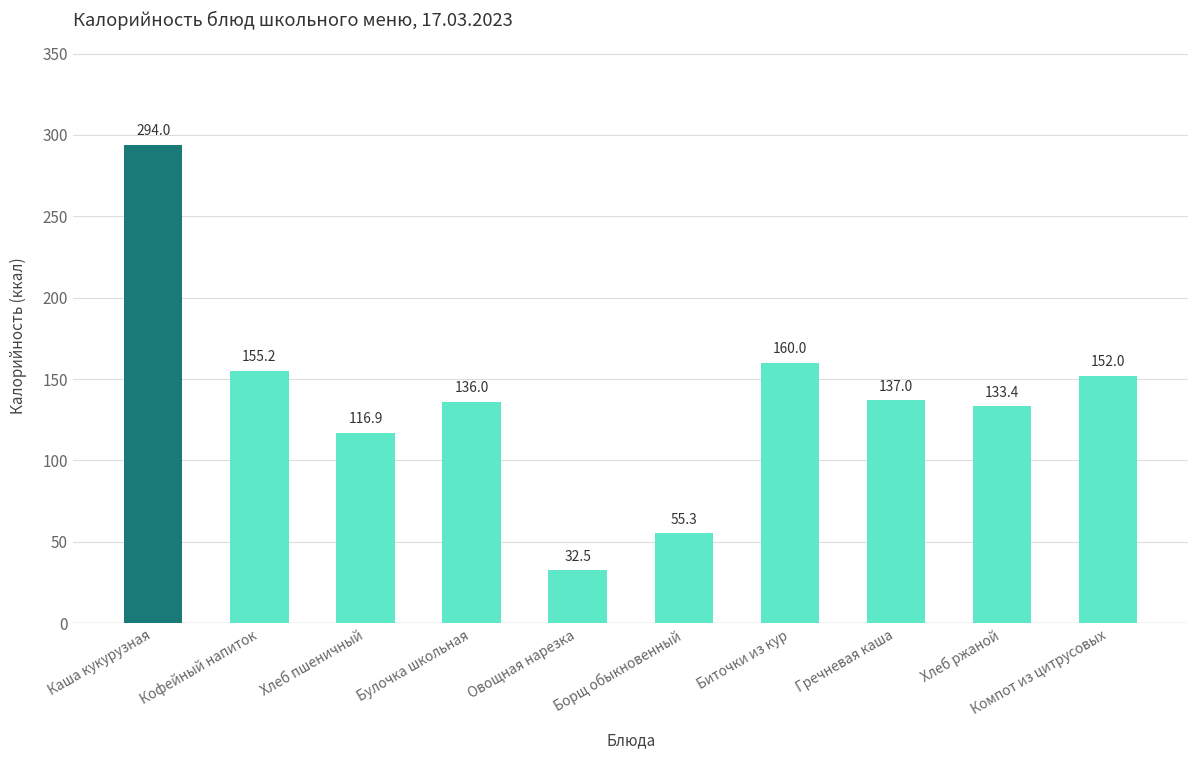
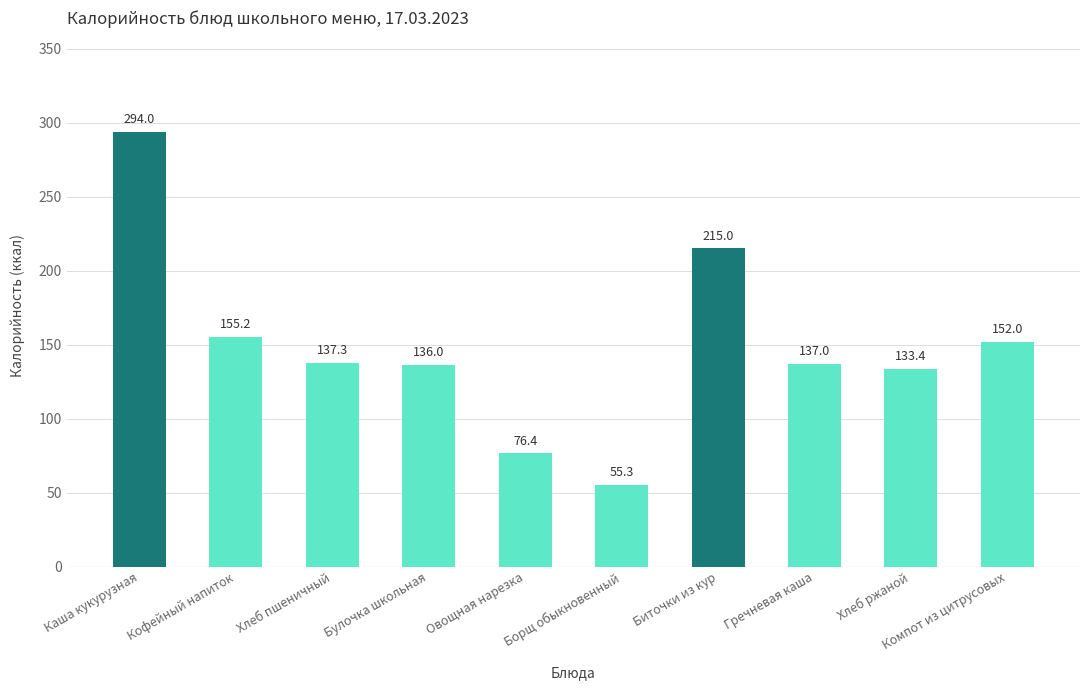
Хлеб пшеничный: 116.9 -> 137.3
Овощная нарезка: 32.5 -> 76.4
Биточки из кур: 160.0 -> 215.0
